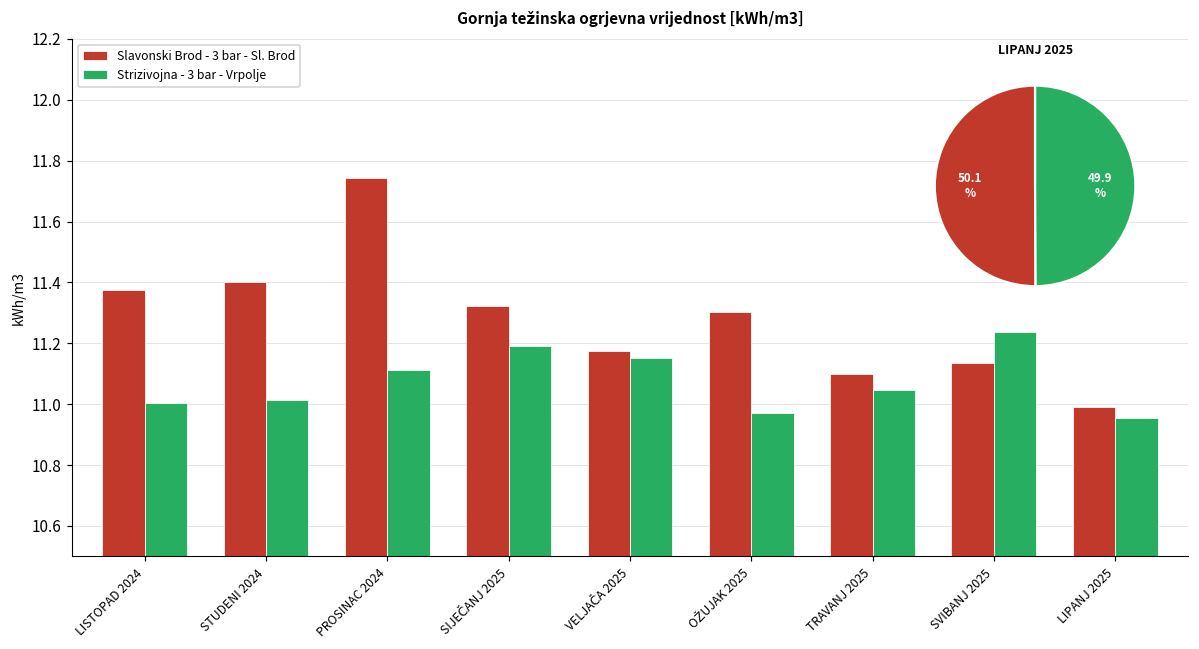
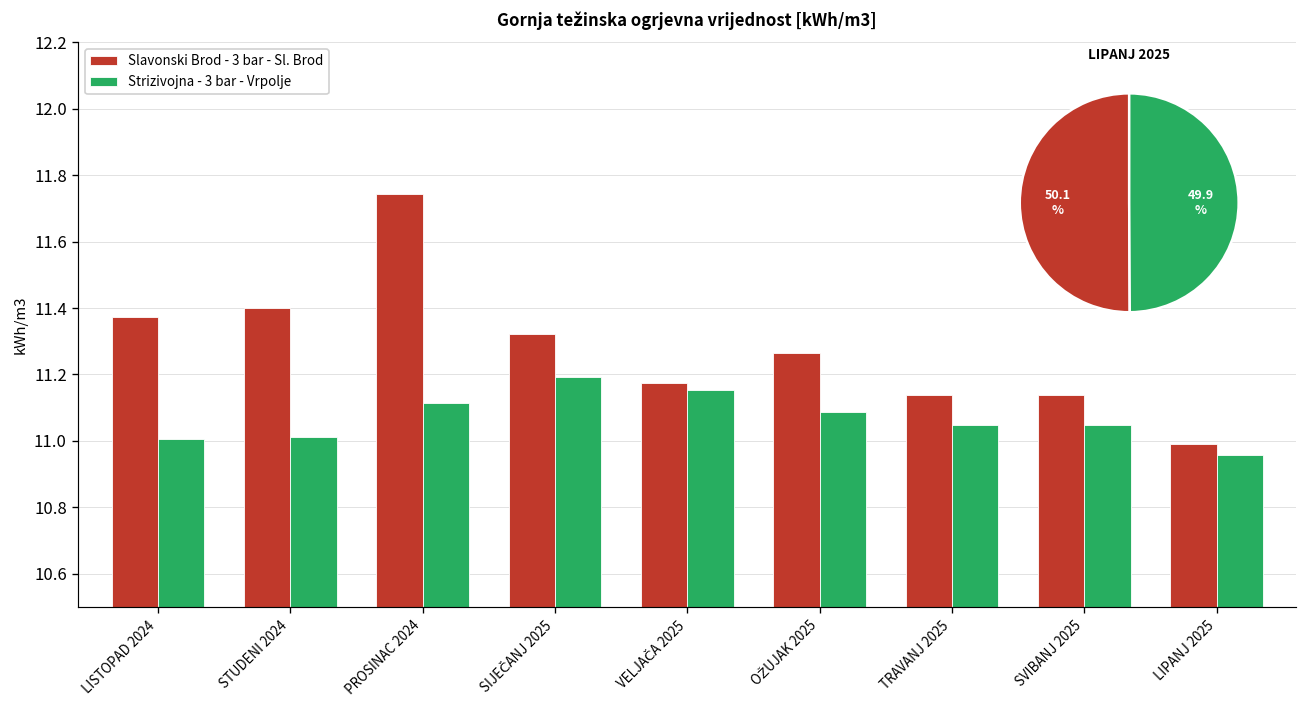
Gornja težinska ogrjevna vrijednost [kWh/m3], Slavonski Brod - 3 bar - Sl. Brod, OŽUJAK 2025: 11.30 -> 11.26
Gornja težinska ogrjevna vrijednost [kWh/m3], Strizivojna - 3 bar - Vrpolje, OŽUJAK 2025: 10.97 -> 11.09
Gornja težinska ogrjevna vrijednost [kWh/m3], Slavonski Brod - 3 bar - Sl. Brod, TRAVANJ 2025: 11.10 -> 11.14
Gornja težinska ogrjevna vrijednost [kWh/m3], Strizivojna - 3 bar - Vrpolje, SVIBANJ 2025: 11.24 -> 11.05
